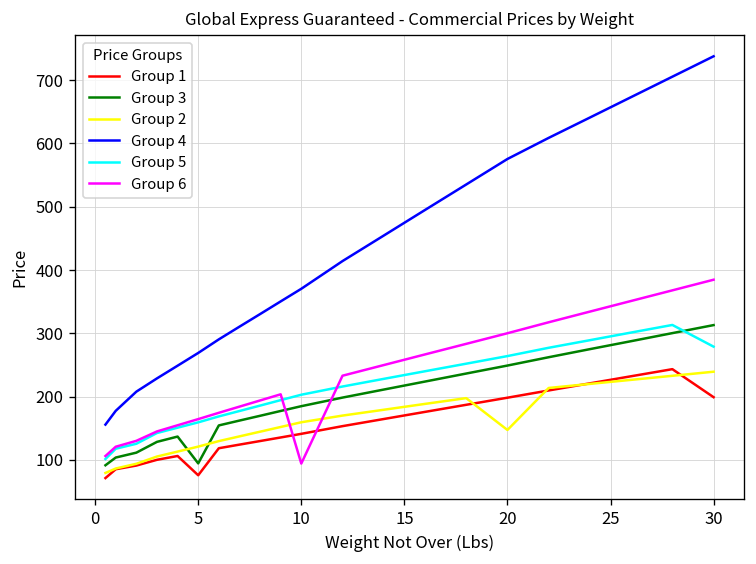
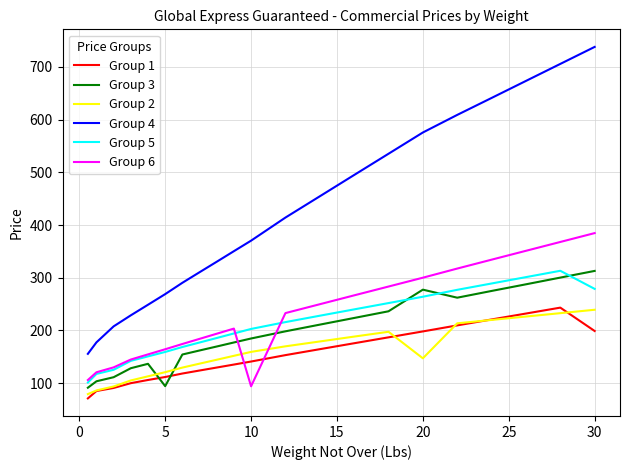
Group 1, 5: 80 -> 110
Group 3, 20: 250 -> 280
